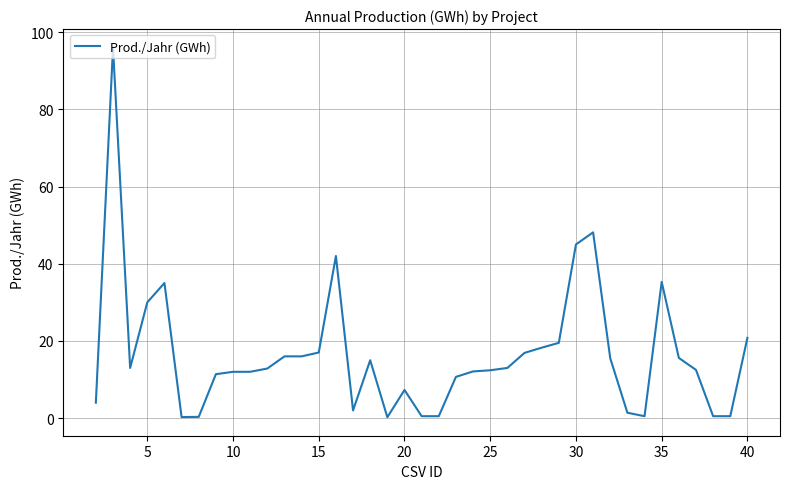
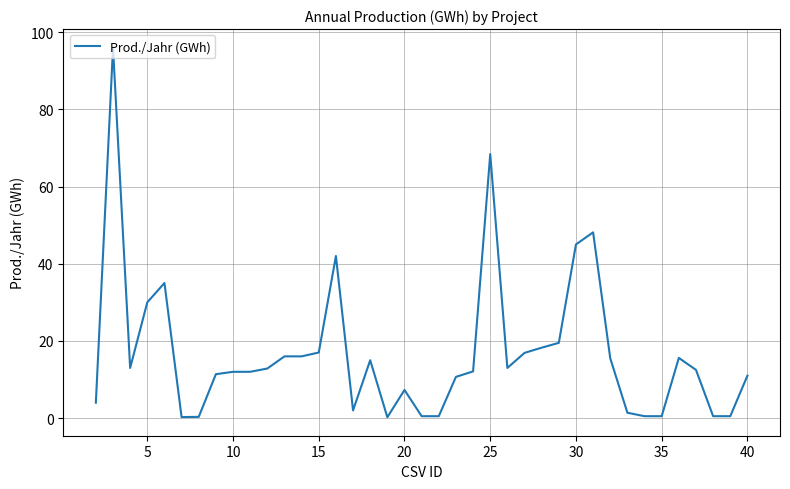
25: 12 -> 68
35: 35 -> 1
40: 21 -> 11
